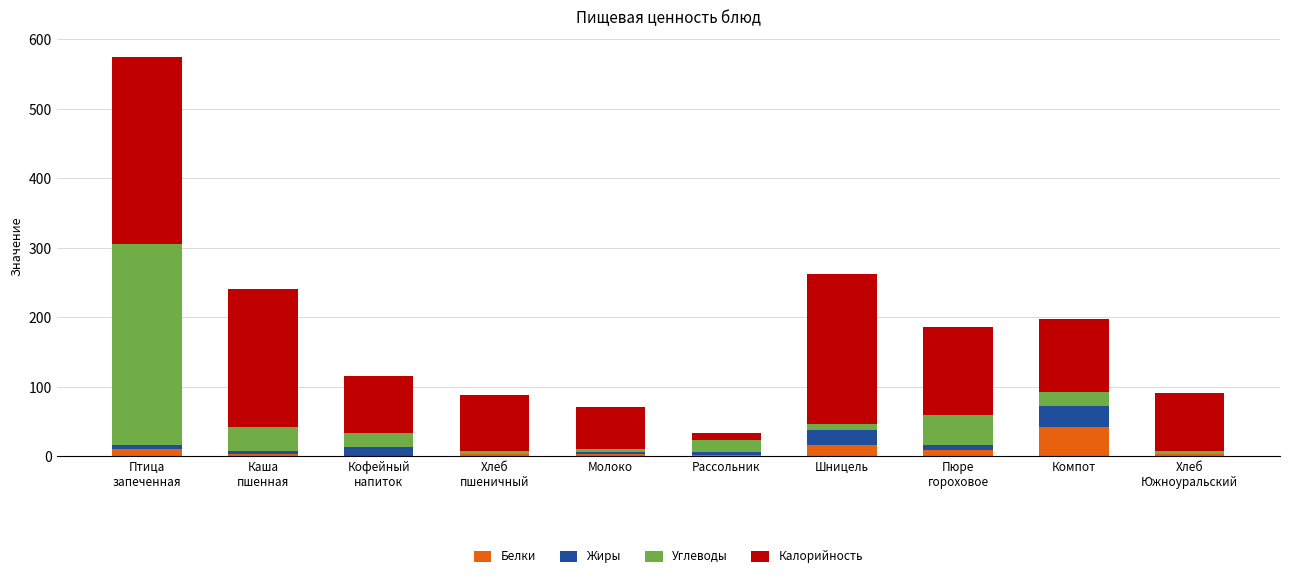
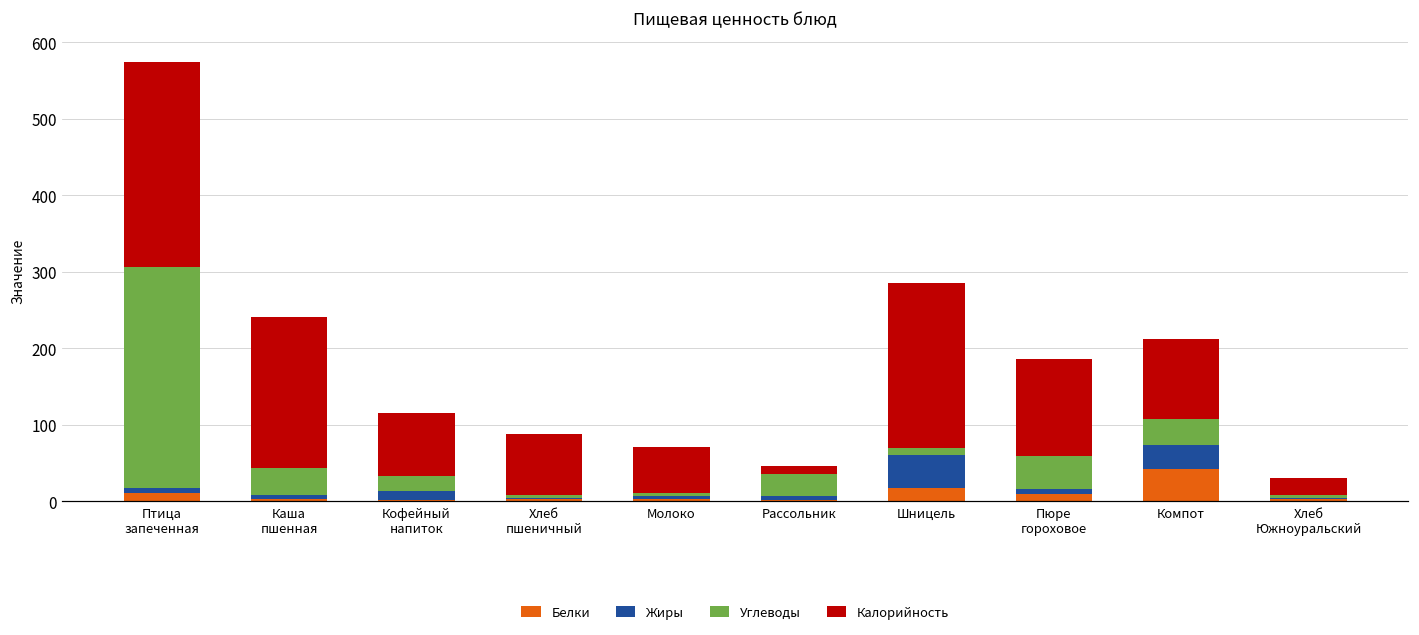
Углеводы, Рассольник: 20 -> 30
Жиры, Шницель: 20 -> 40
Углеводы, Компот: 20 -> 40
Калорийность, Хлеб Южноуральский: 80 -> 20
